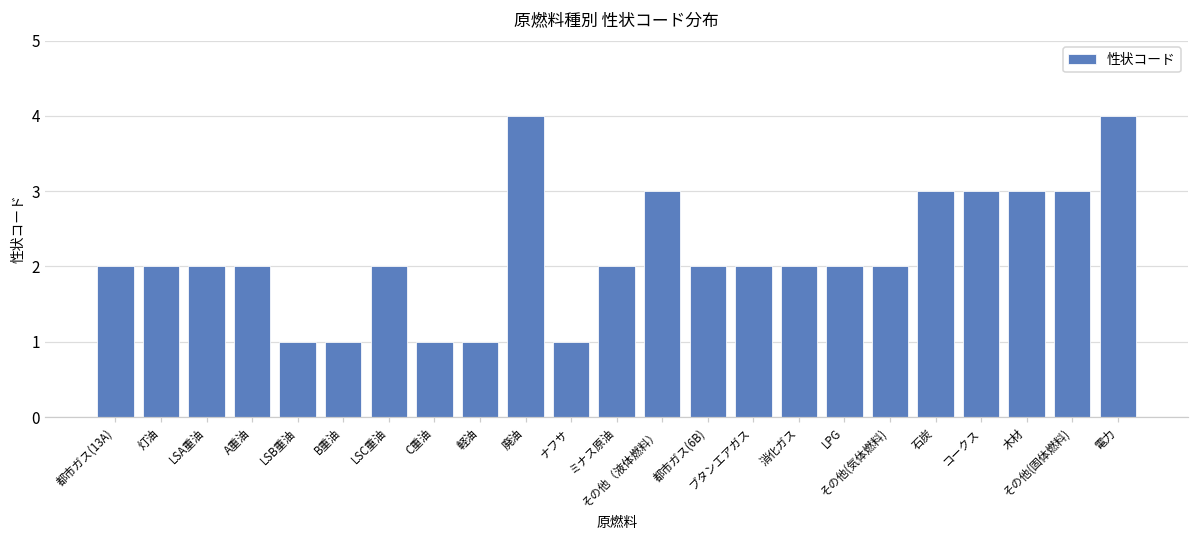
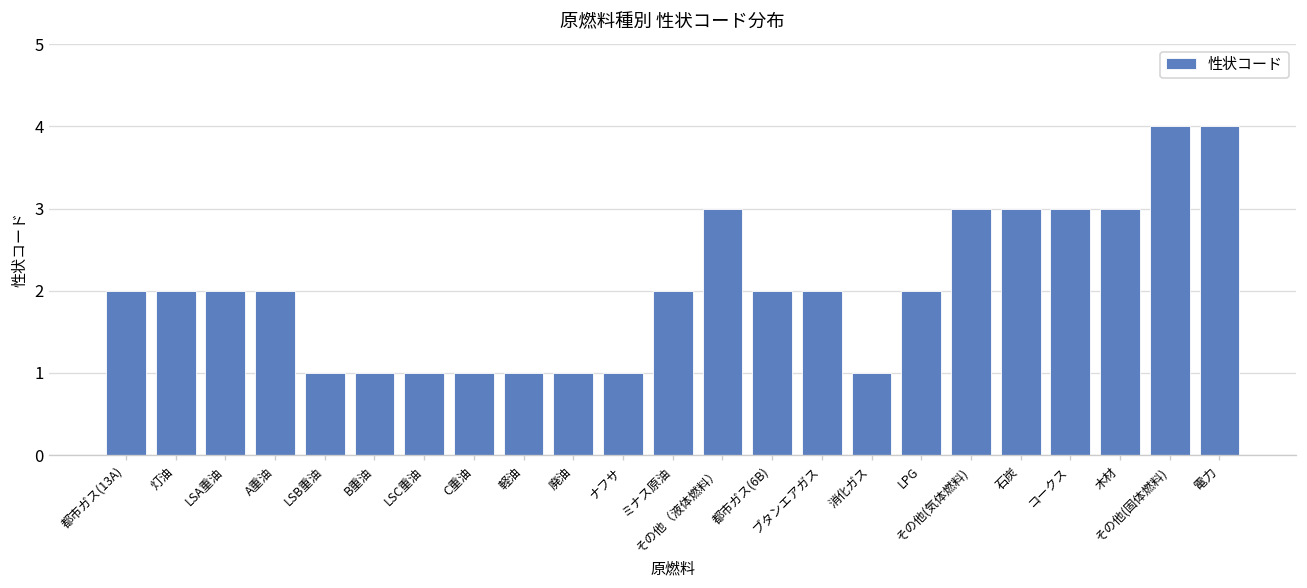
LSC重油: 2 -> 1
廃油: 4 -> 1
消化ガス: 2 -> 1
その他(気体燃料): 2 -> 3
その他(固体燃料): 3 -> 4
